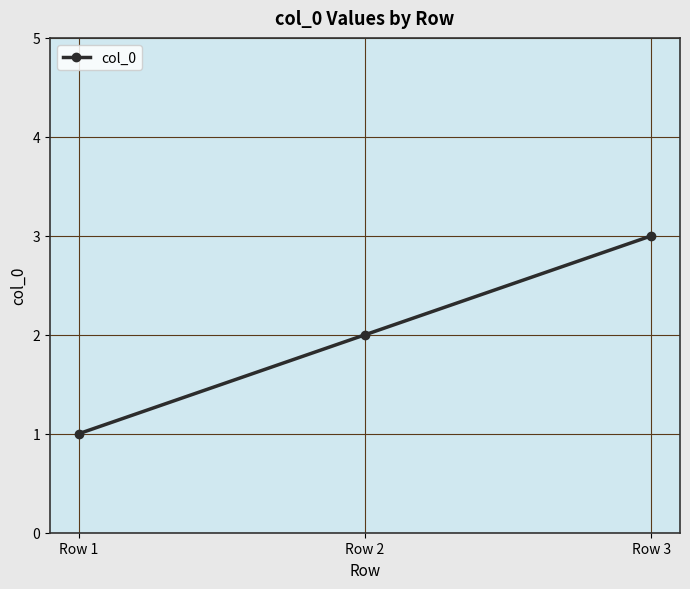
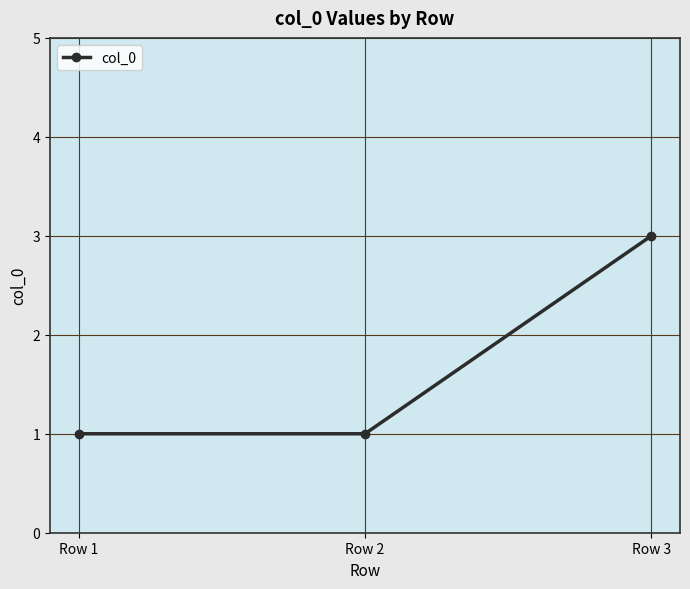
Row 2: 2 -> 1
